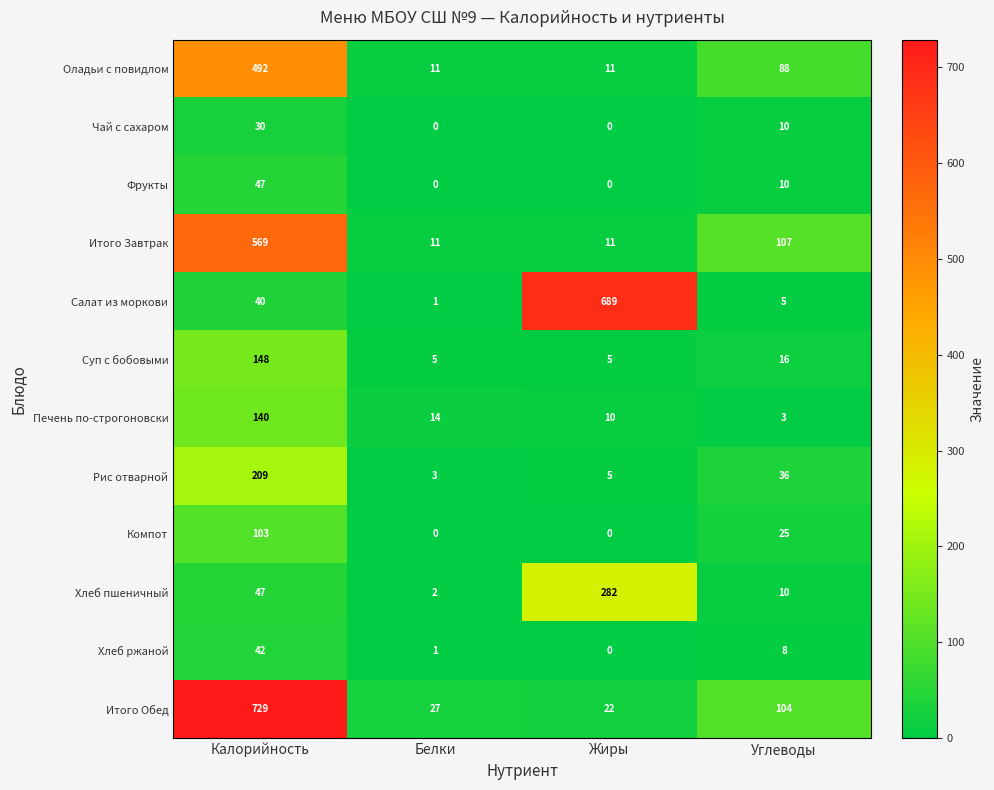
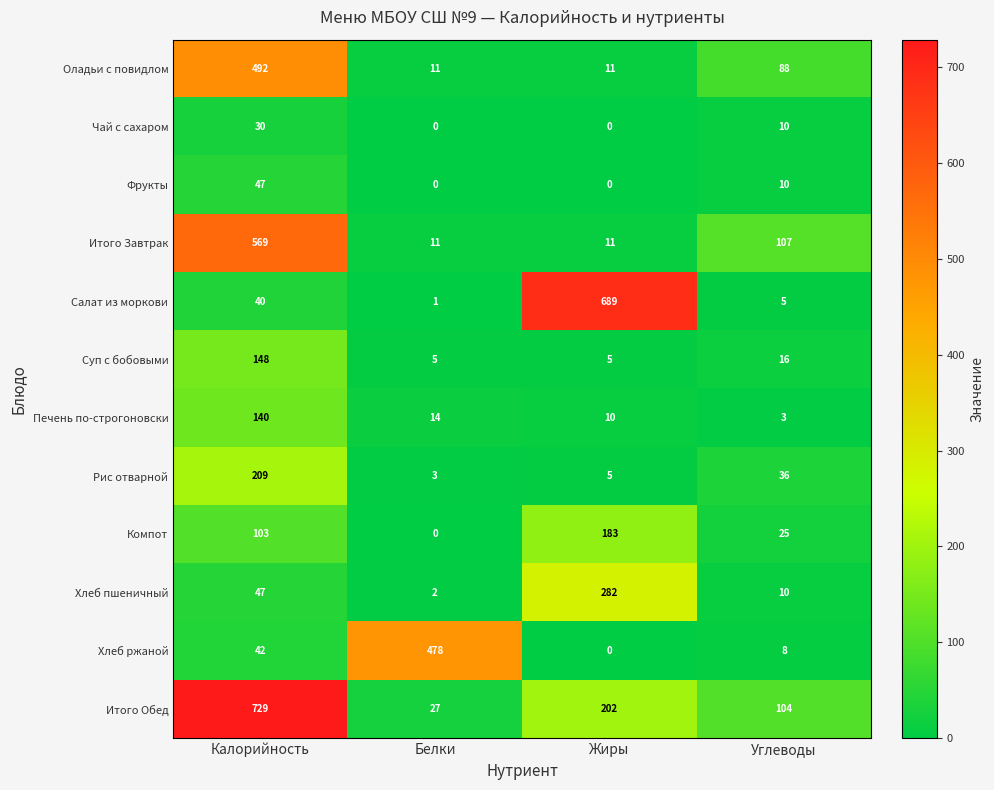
Компот, Жиры: 0 -> 183
Хлеб ржаной, Белки: 1 -> 478
Итого Обед, Жиры: 22 -> 202
